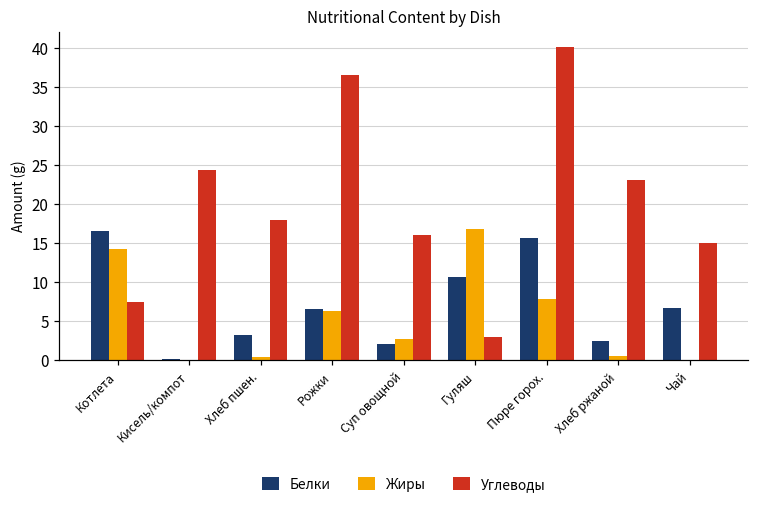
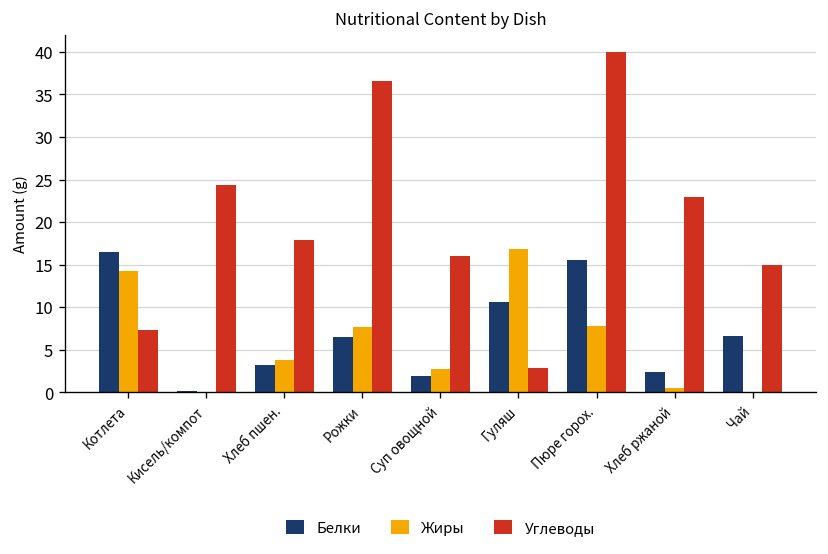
Жиры, Хлеб пшен.: 0 -> 4
Жиры, Рожки: 6 -> 8
